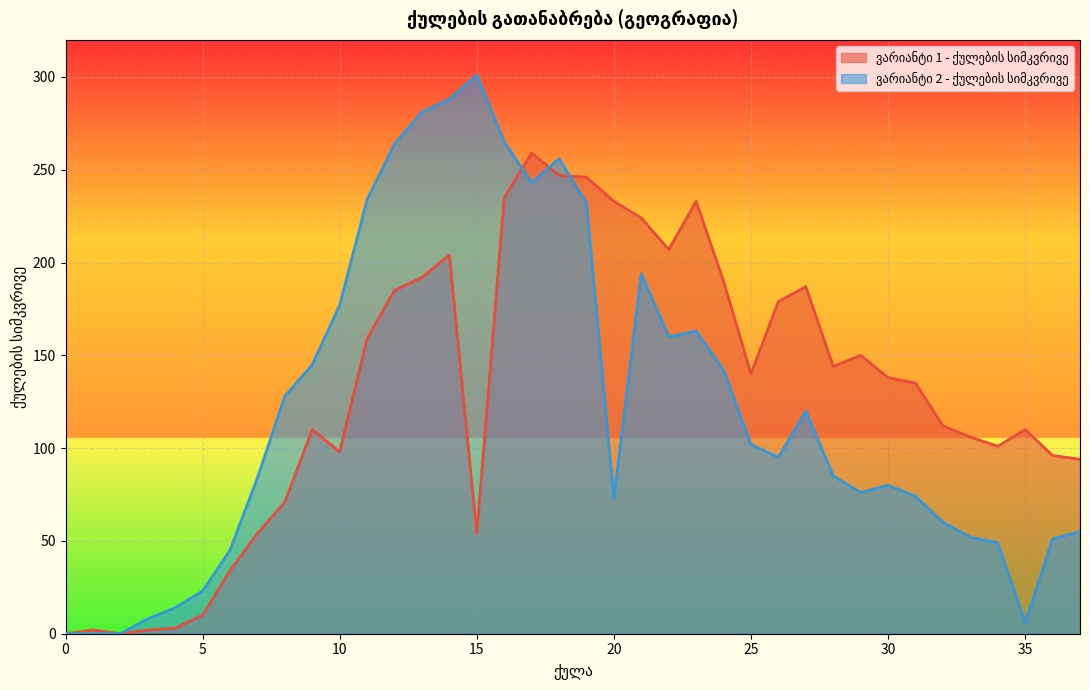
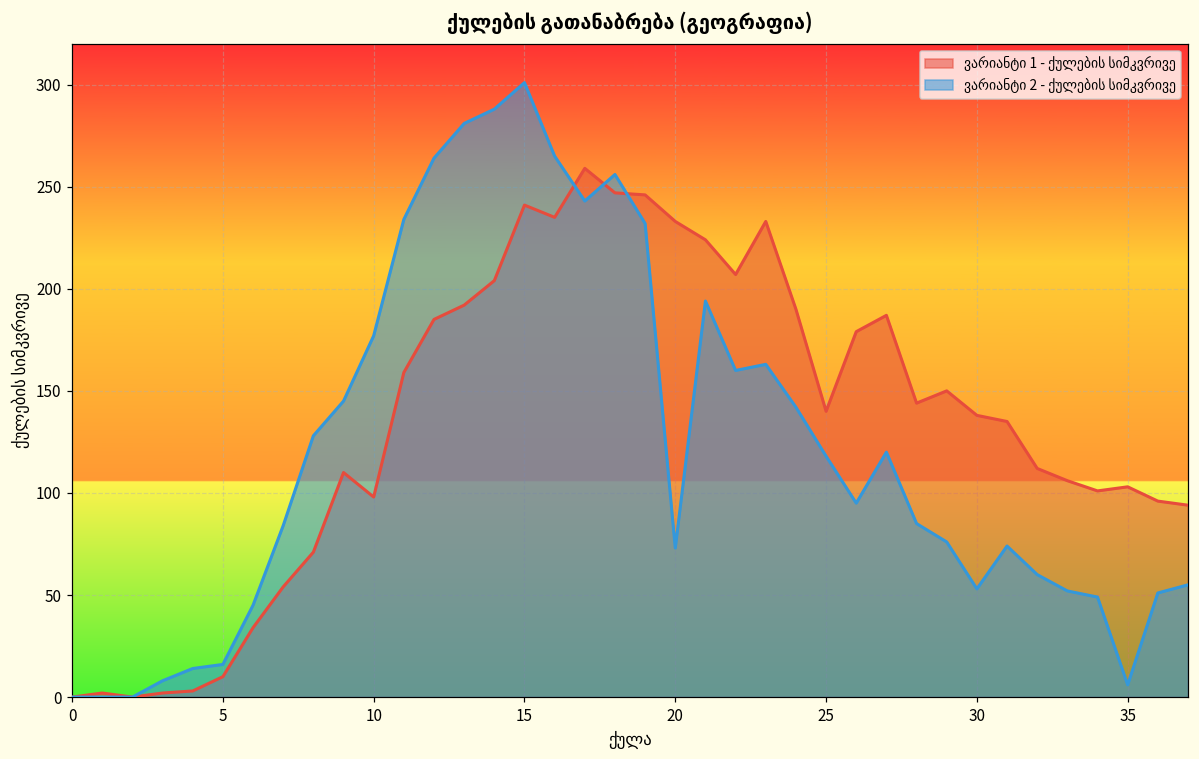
ვარიანტი 2 - ქულების სიმკვრივე, 5: 23 -> 16
ვარიანტი 1 - ქულების სიმკვრივე, 15: 54 -> 241
ვარიანტი 2 - ქულების სიმკვრივე, 25: 102 -> 118
ვარიანტი 2 - ქულების სიმკვრივე, 30: 80 -> 53
ვარიანტი 1 - ქულების სიმკვრივე, 35: 110 -> 103
